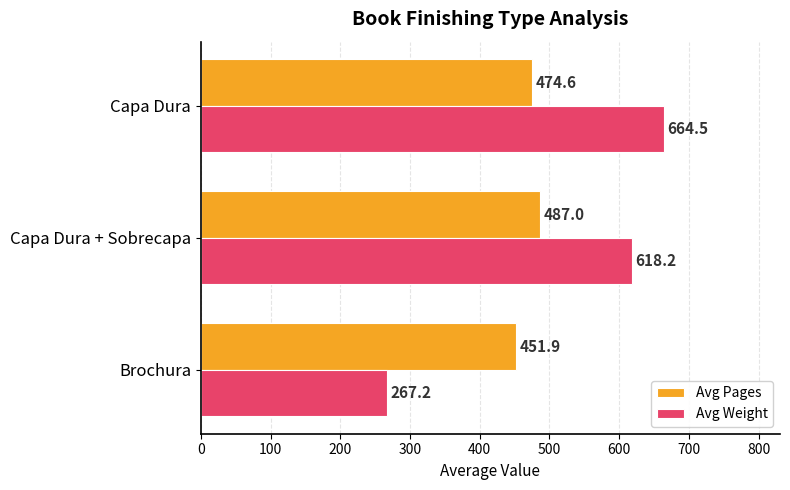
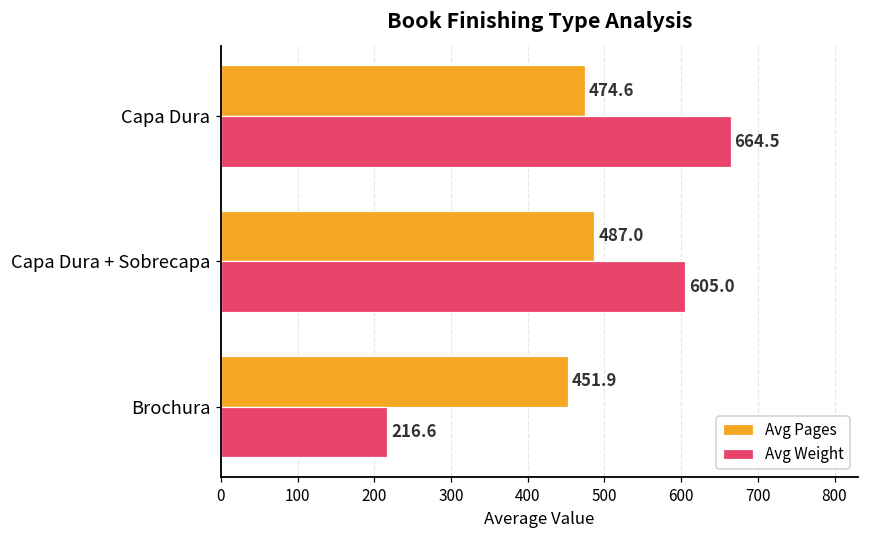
Avg Weight, Capa Dura + Sobrecapa: 618.2 -> 605.0
Avg Weight, Brochura: 267.2 -> 216.6
